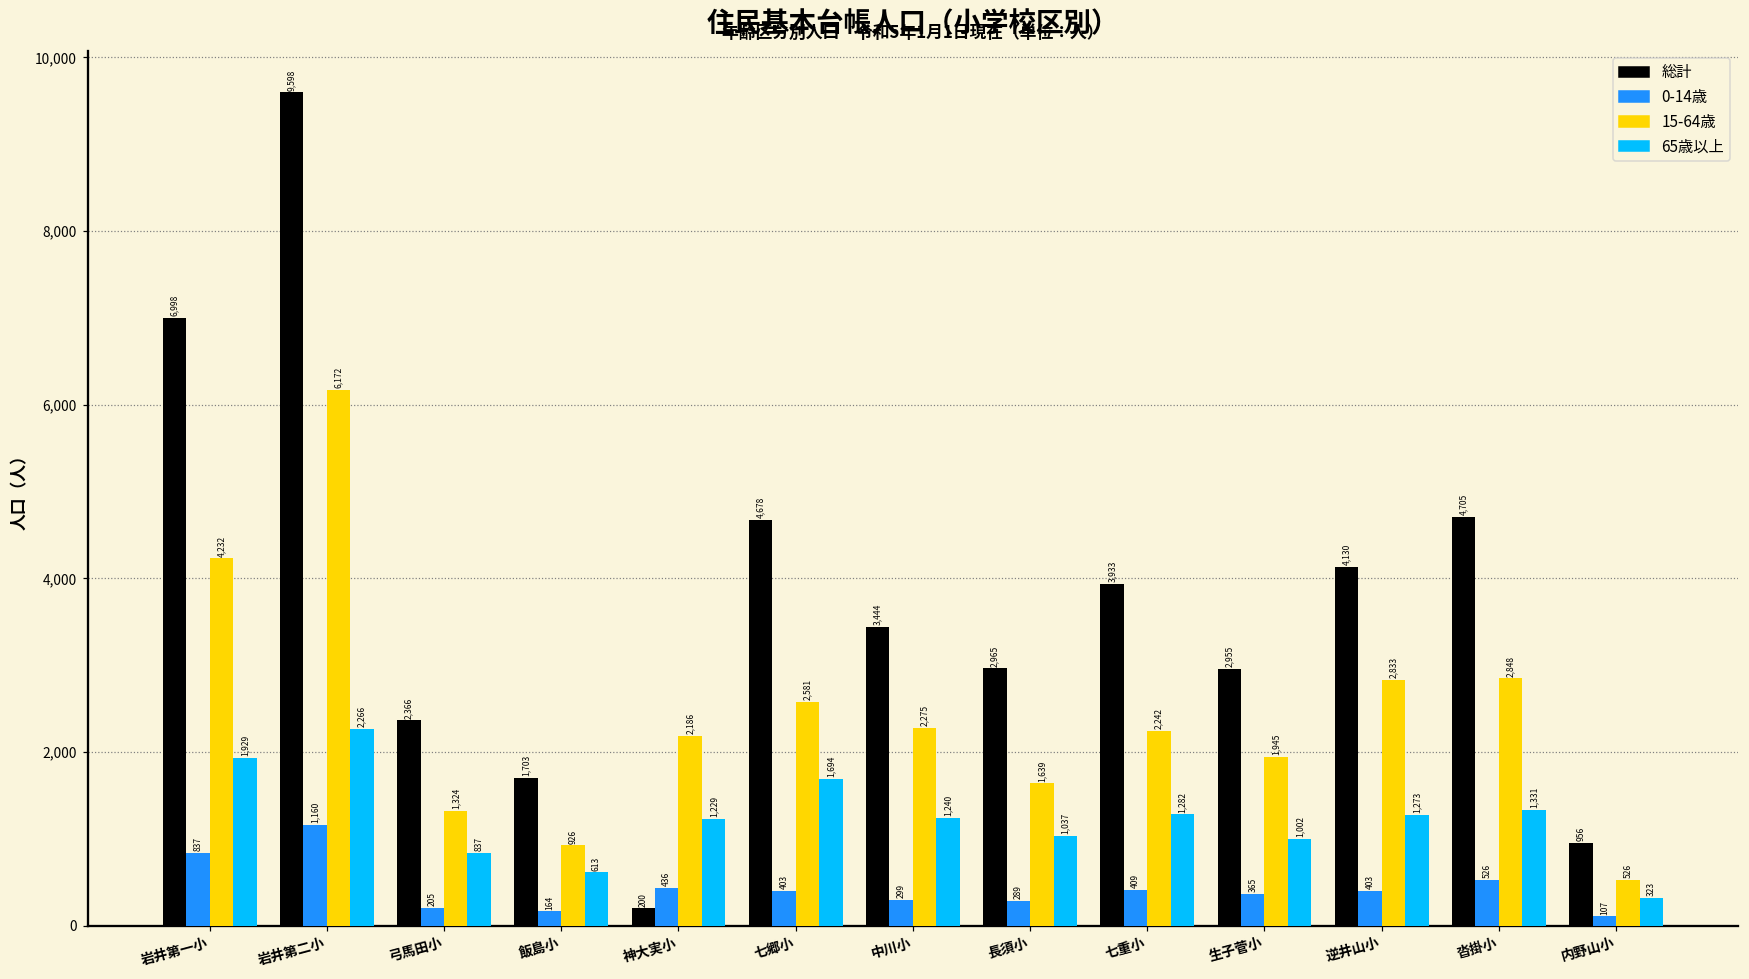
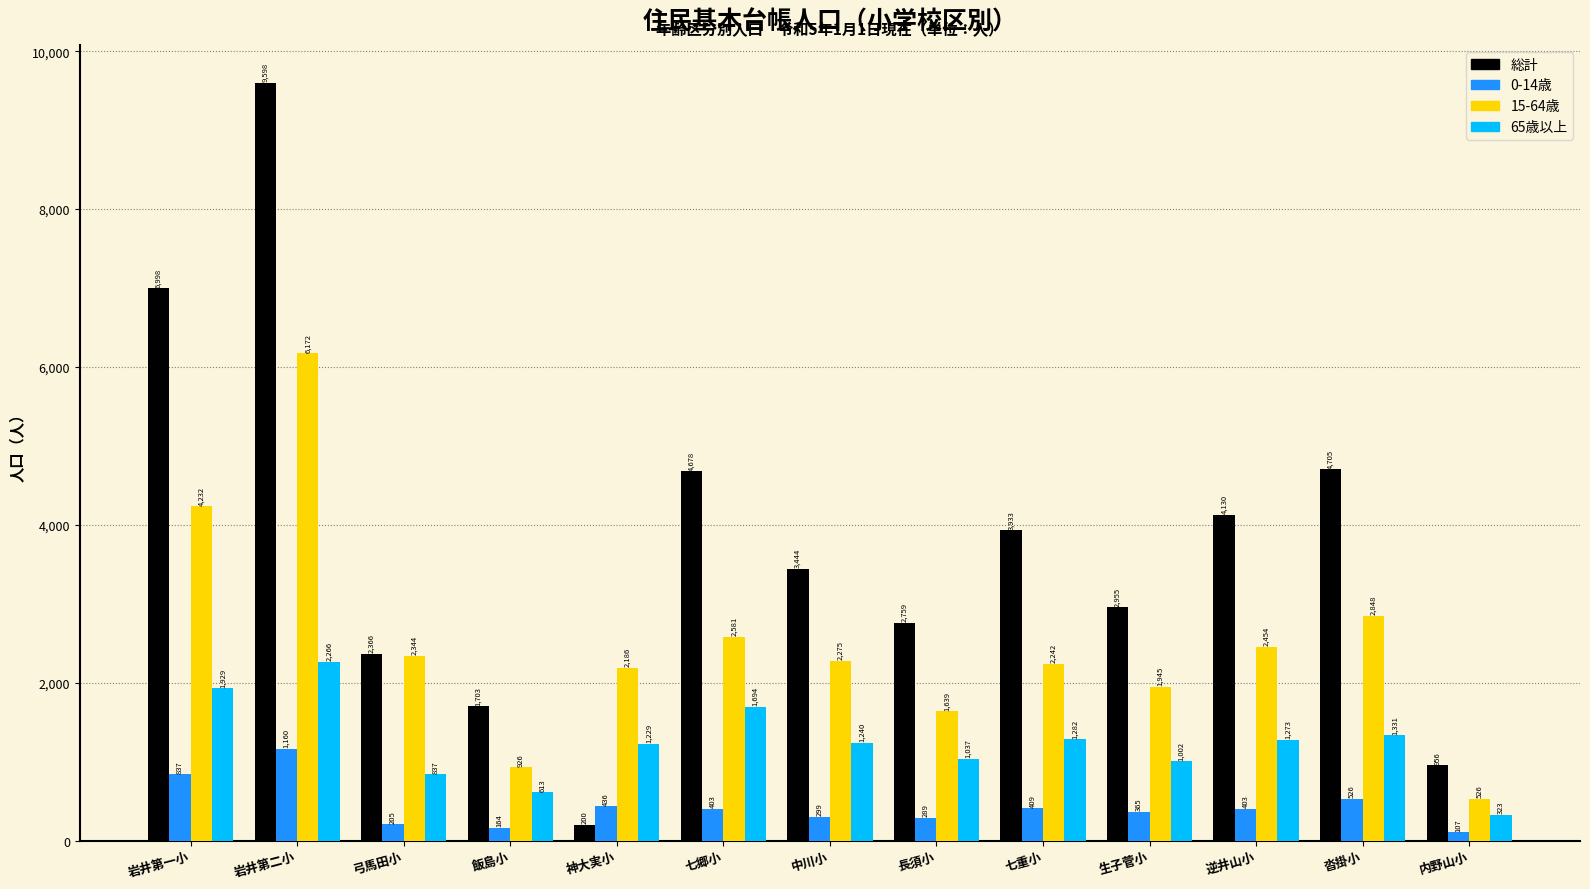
15-64歳, 弓馬田小: 1,324 -> 2,344
総計, 長須小: 2,965 -> 2,759
15-64歳, 逆井山小: 2,833 -> 2,454
